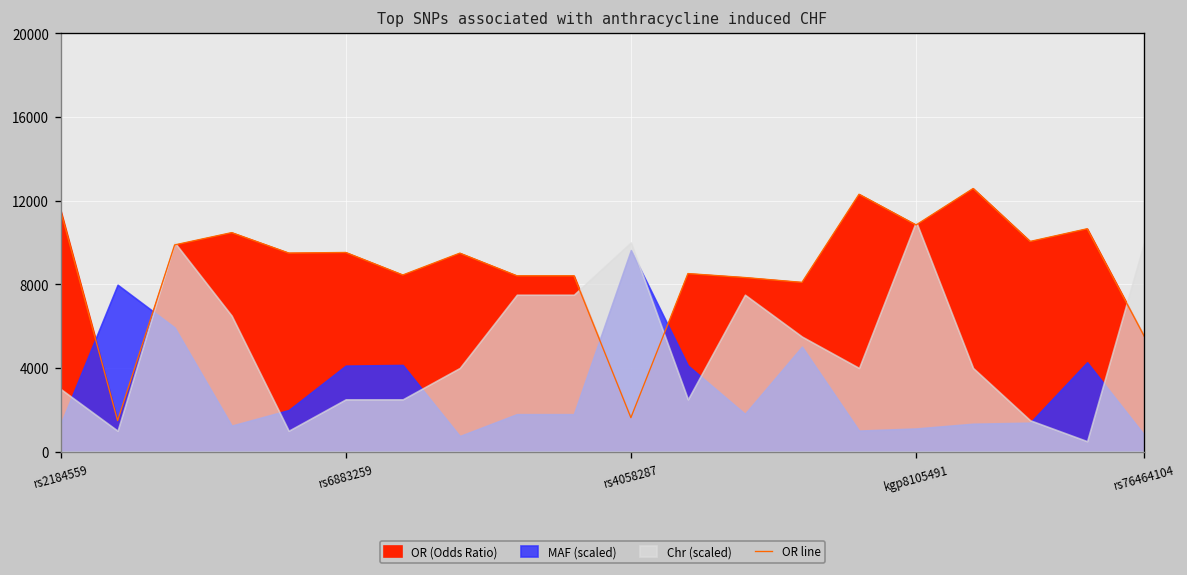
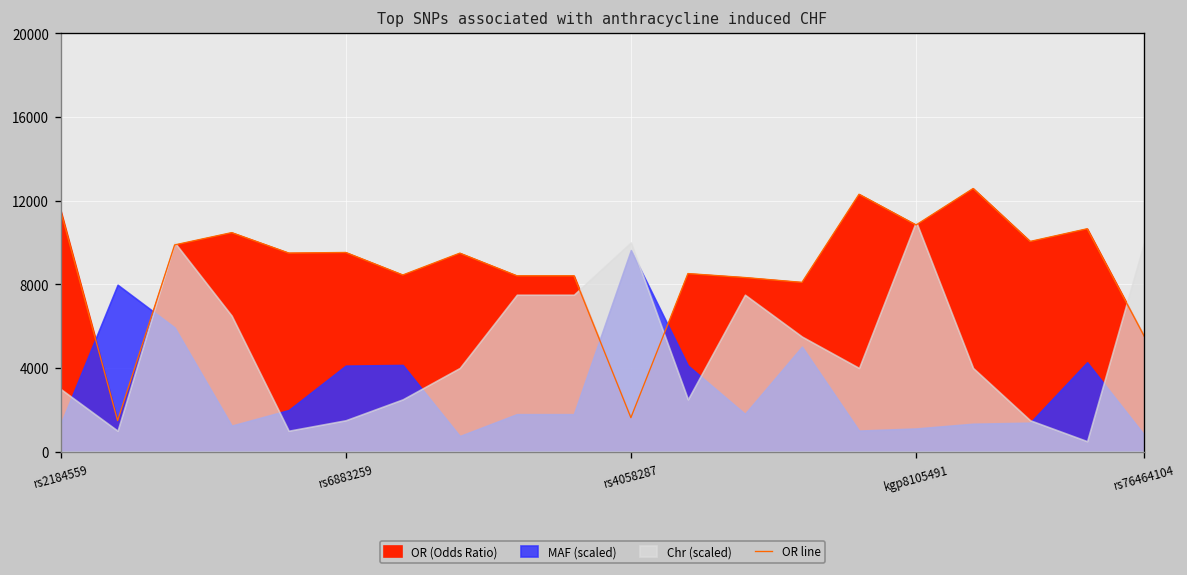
Chr (scaled), rs6883259: 2500 -> 1500
